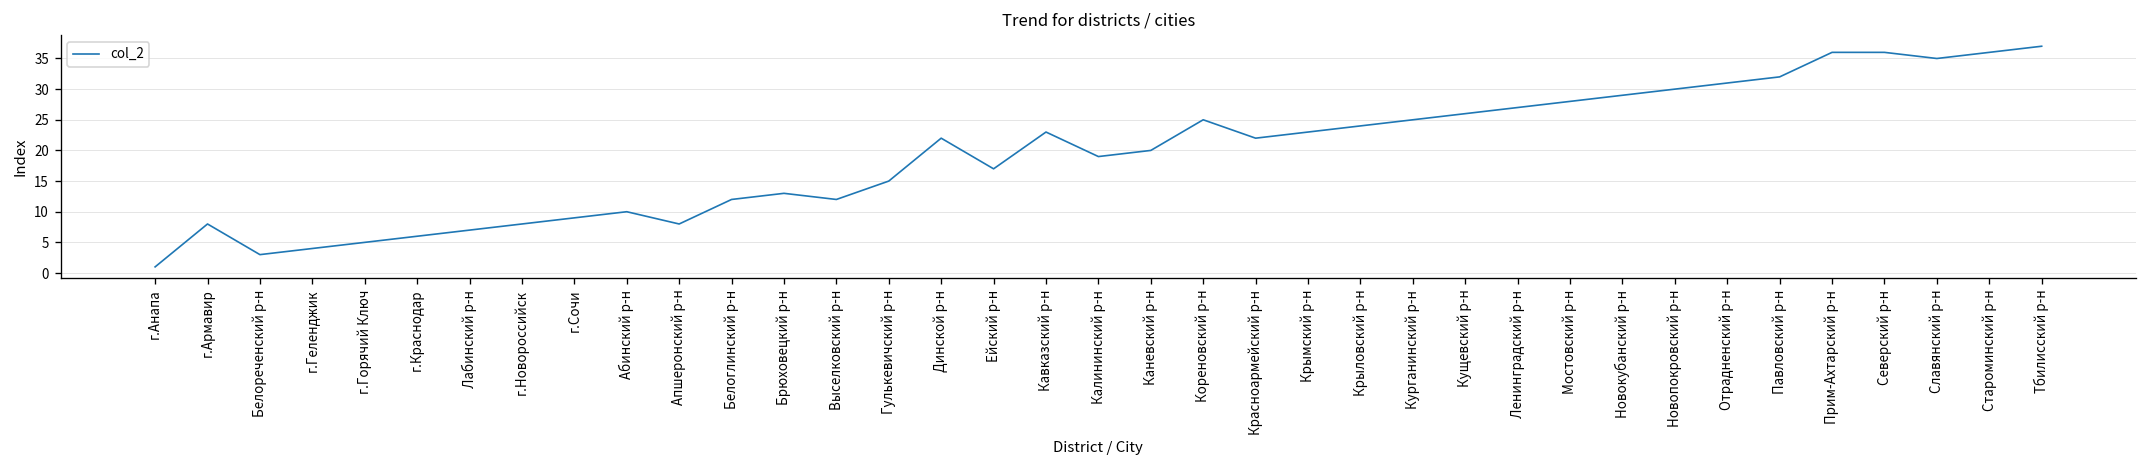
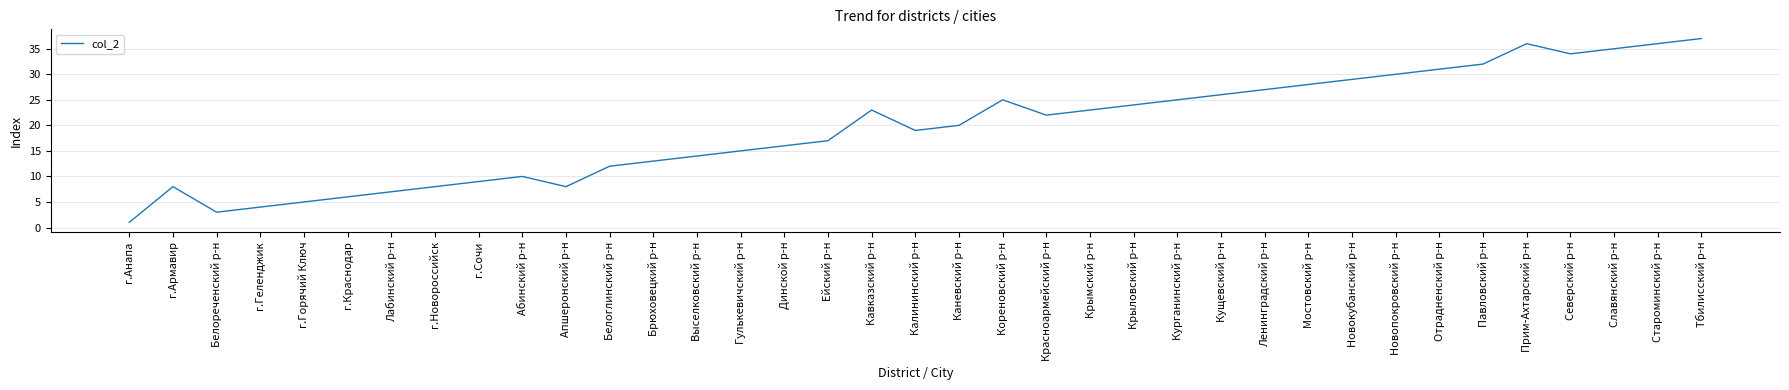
Выселковский р-н: 12 -> 14
Динской р-н: 22 -> 16
Северский р-н: 36 -> 34
